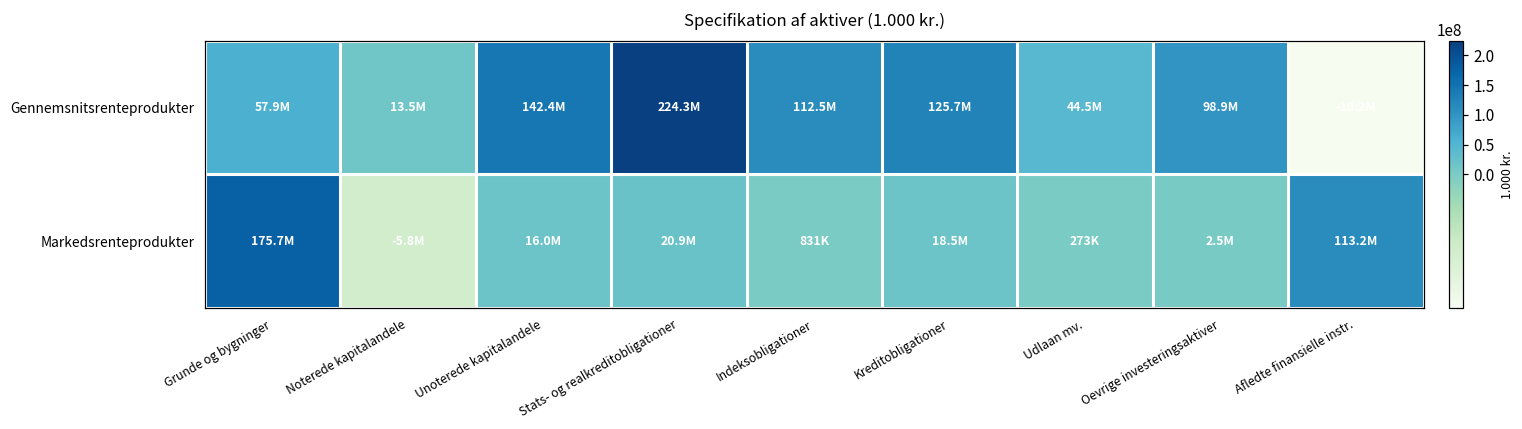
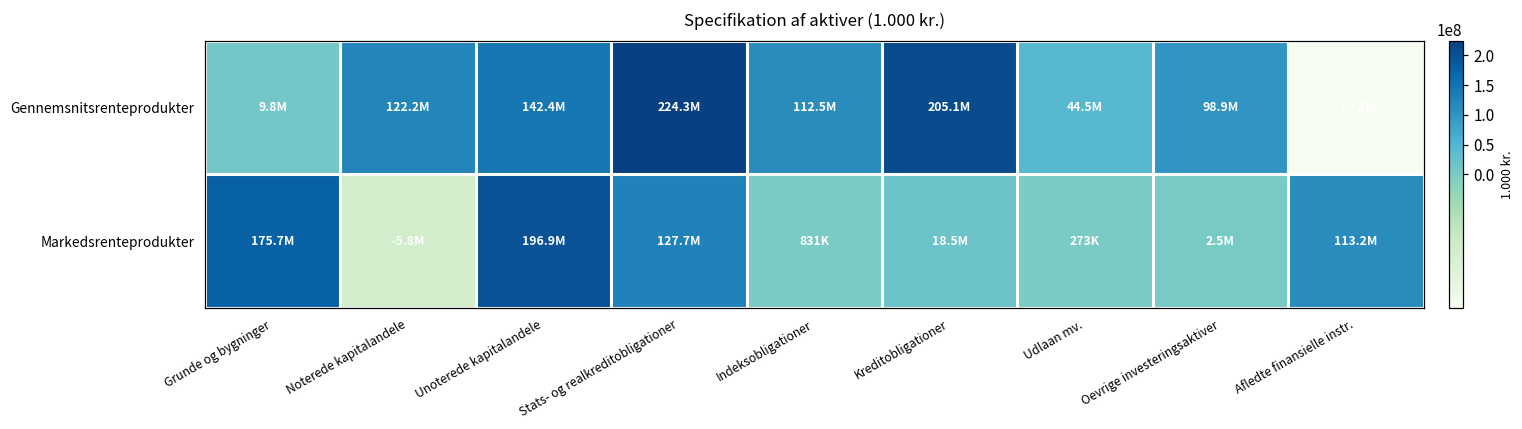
Gennemsnitsrenteprodukter, Grunde og bygninger: 57.9M -> 9.8M
Gennemsnitsrenteprodukter, Noterede kapitalandele: 13.5M -> 122.2M
Gennemsnitsrenteprodukter, Kreditobligationer: 125.7M -> 205.1M
Markedsrenteprodukter, Unoterede kapitalandele: 16.0M -> 196.9M
Markedsrenteprodukter, Stats- og realkreditobligationer: 20.9M -> 127.7M
